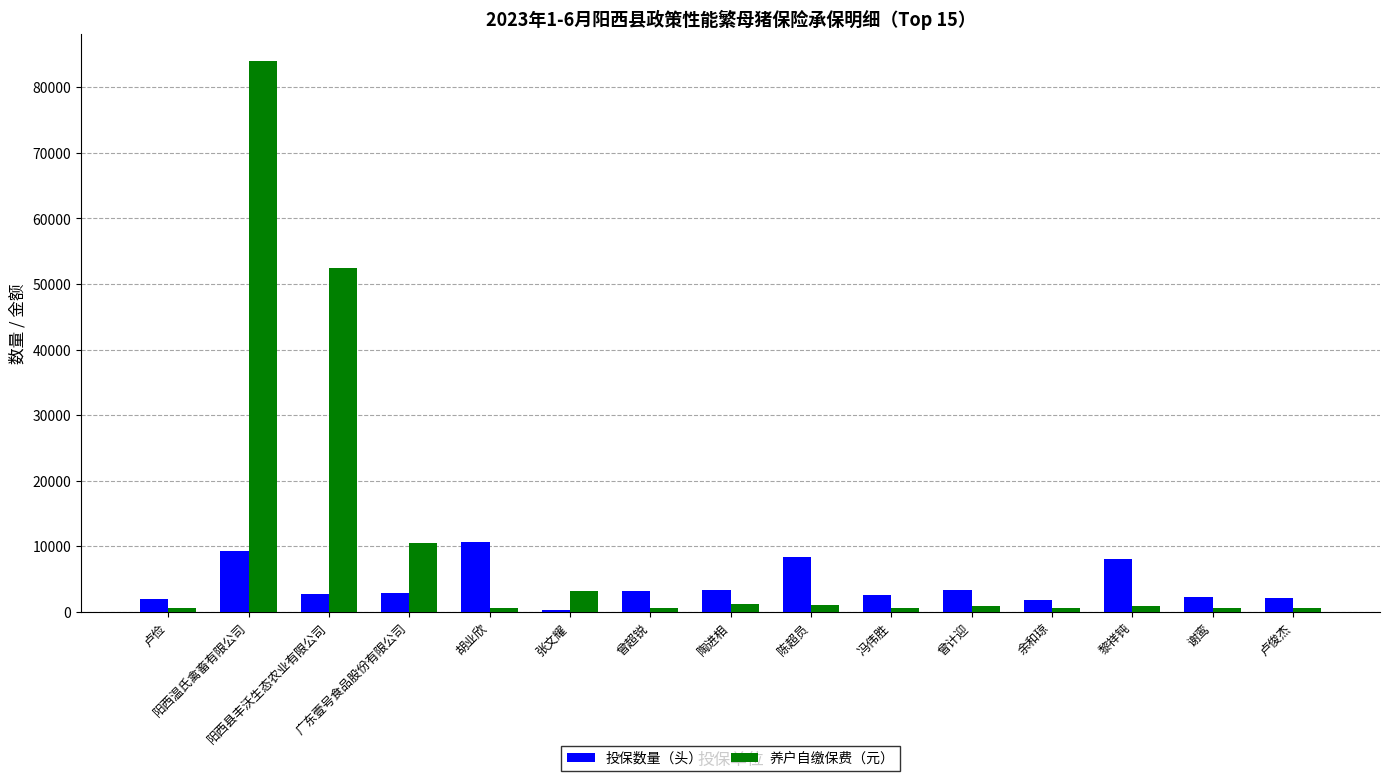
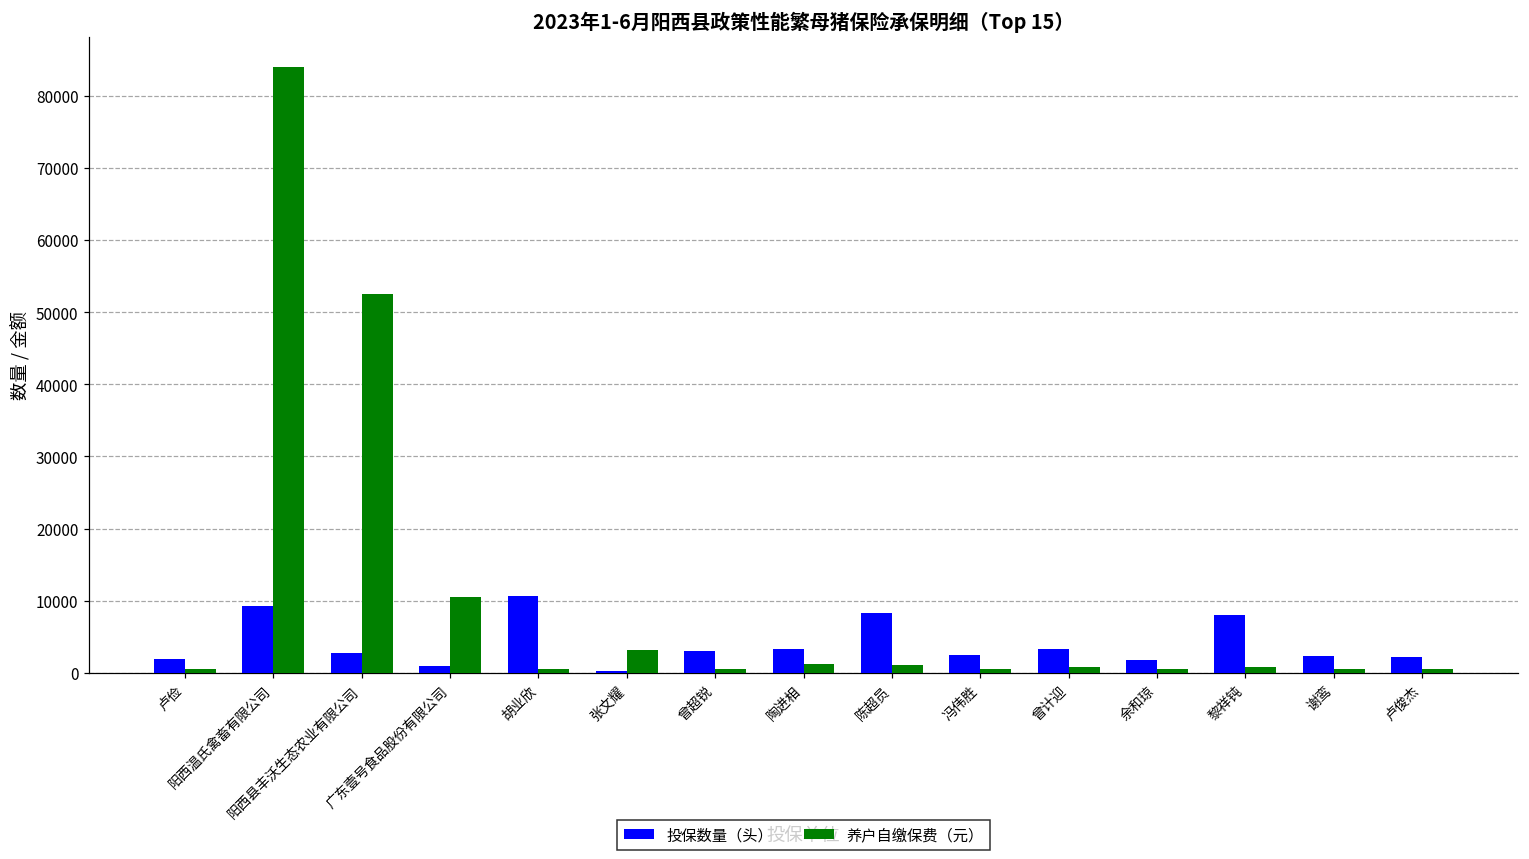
投保数量（头）, 广东壹号食品股份有限公司: 3000 -> 1000
